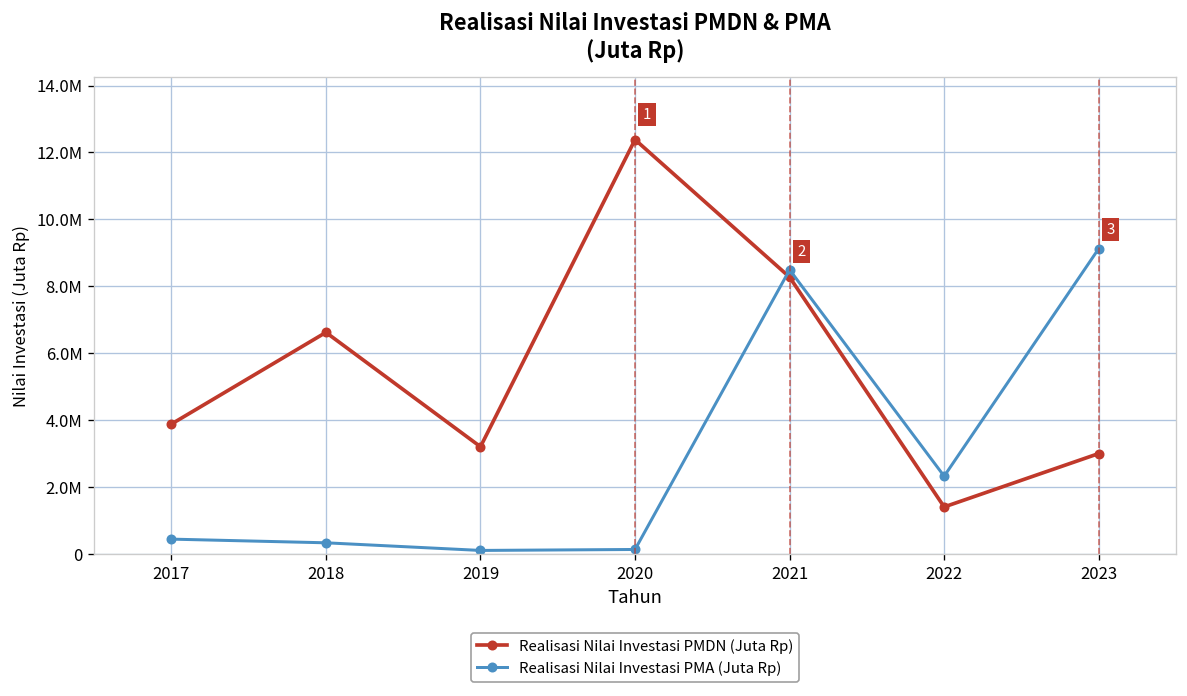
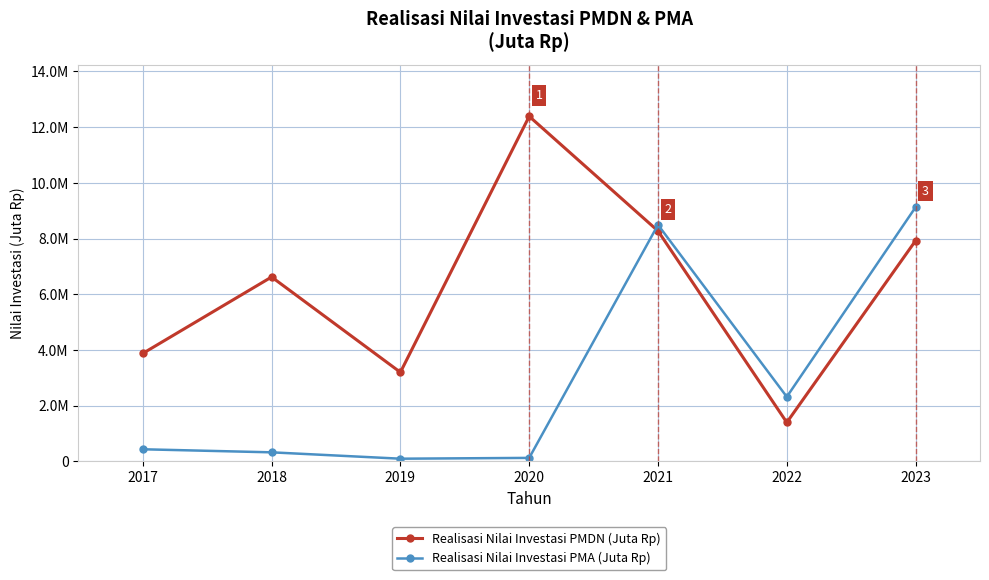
Realisasi Nilai Investasi PMDN (Juta Rp), 2023: 3000000 -> 7900000
